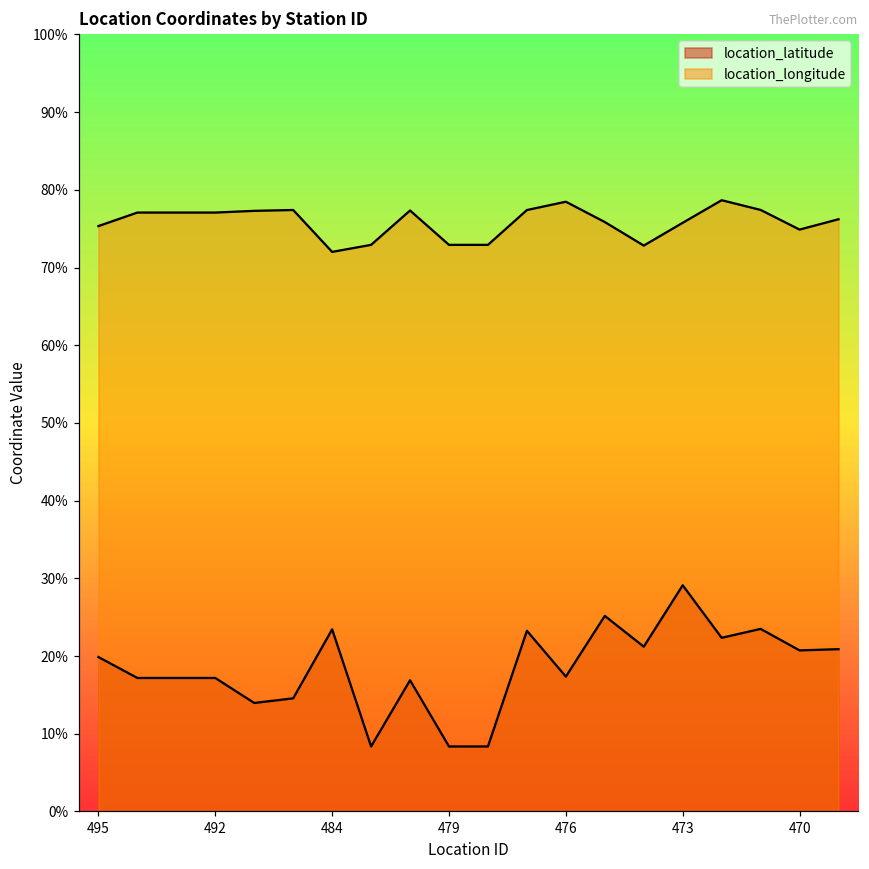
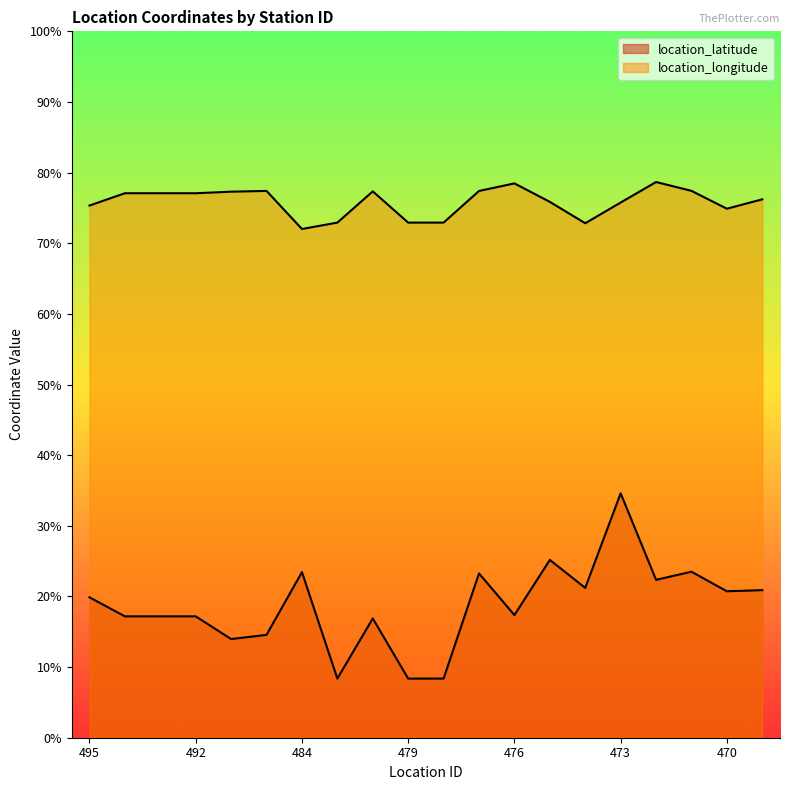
location_latitude, 473: 29% -> 35%
